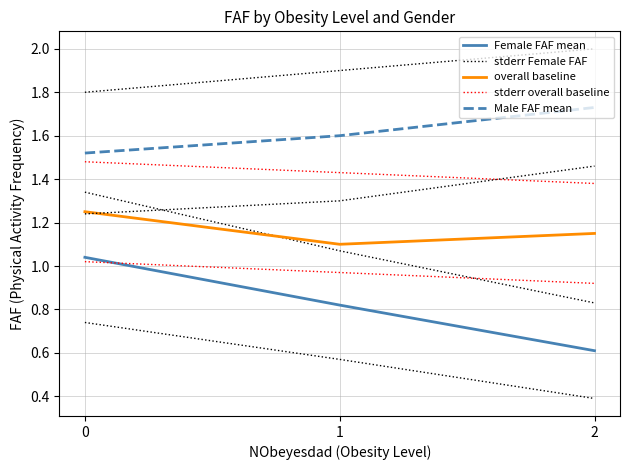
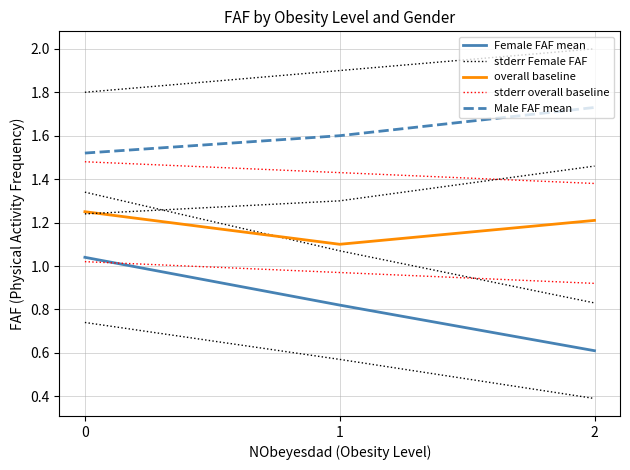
overall baseline, 2: 1.15 -> 1.21
